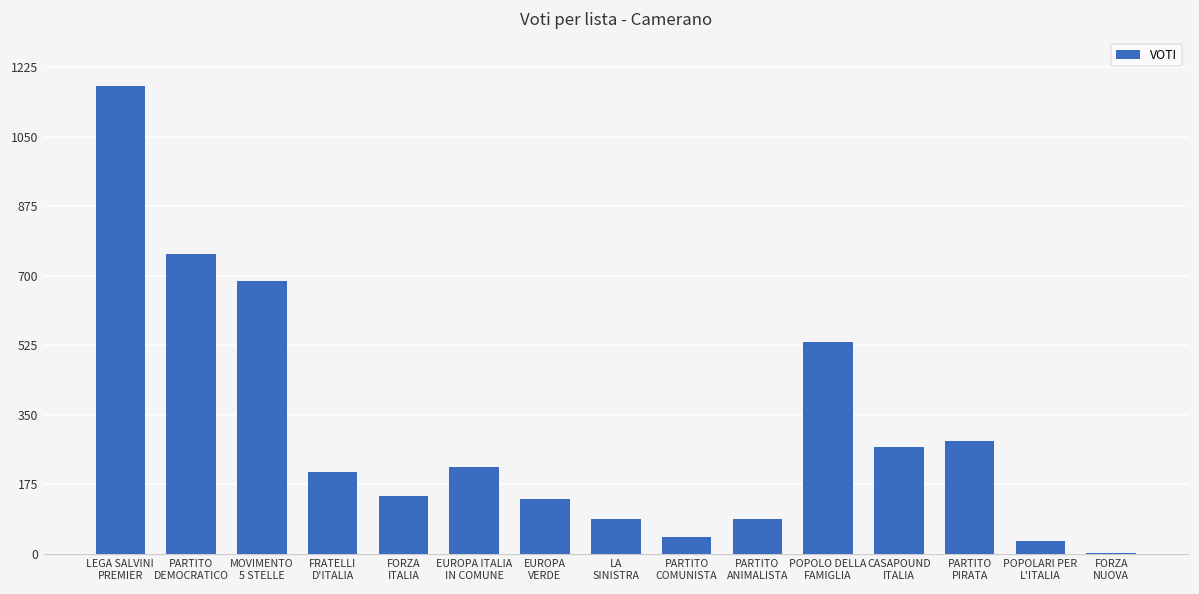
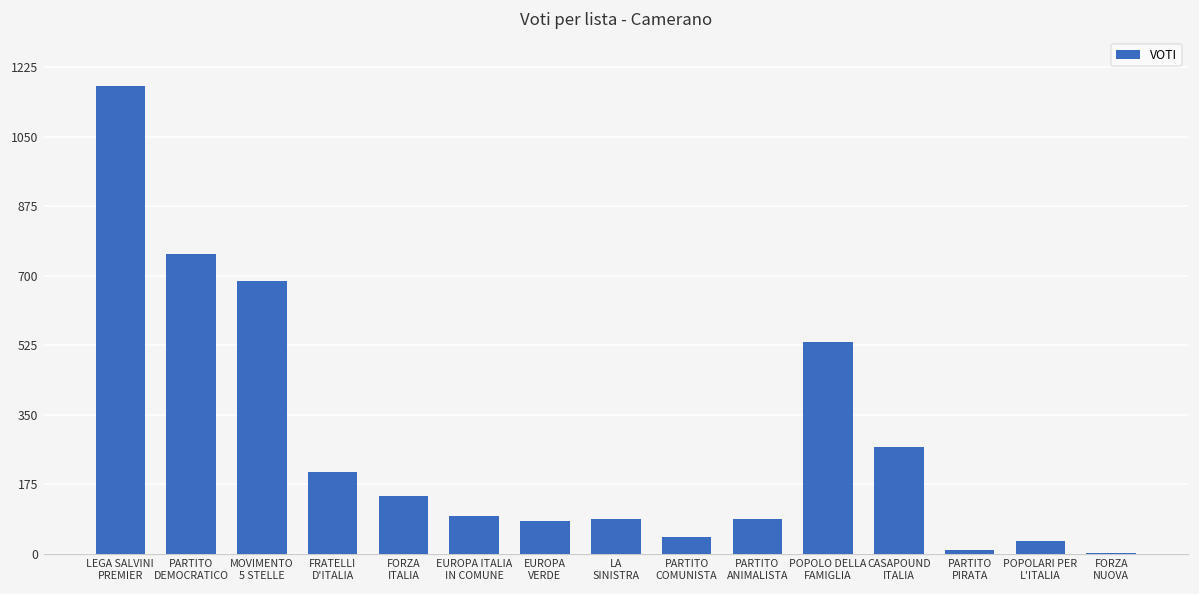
EUROPA ITALIA IN COMUNE: 220 -> 100
EUROPA VERDE: 140 -> 80
PARTITO PIRATA: 280 -> 10
